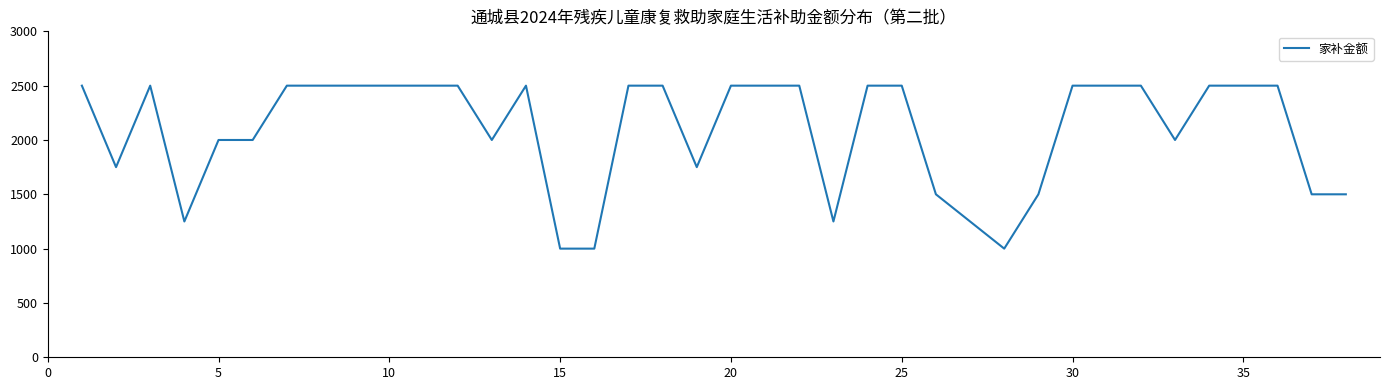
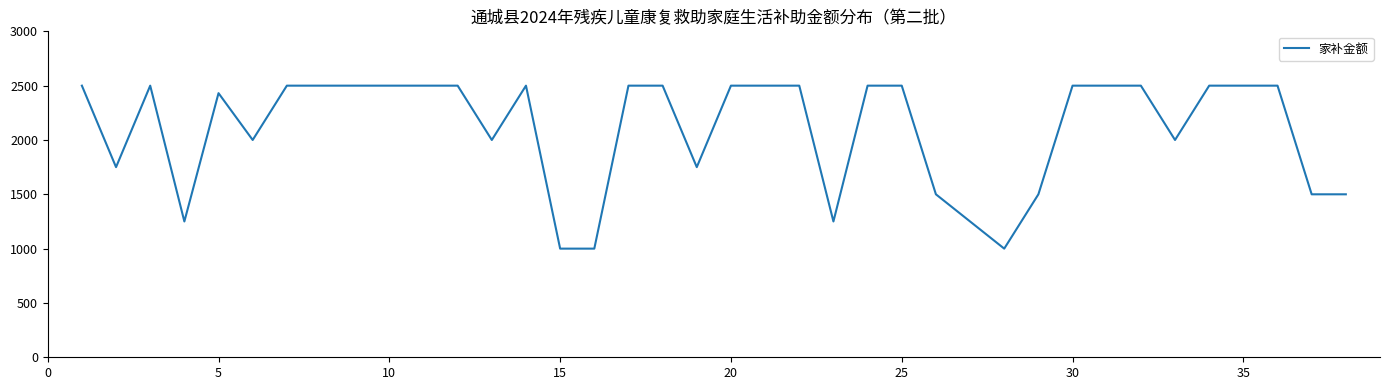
5: 2000 -> 2430
